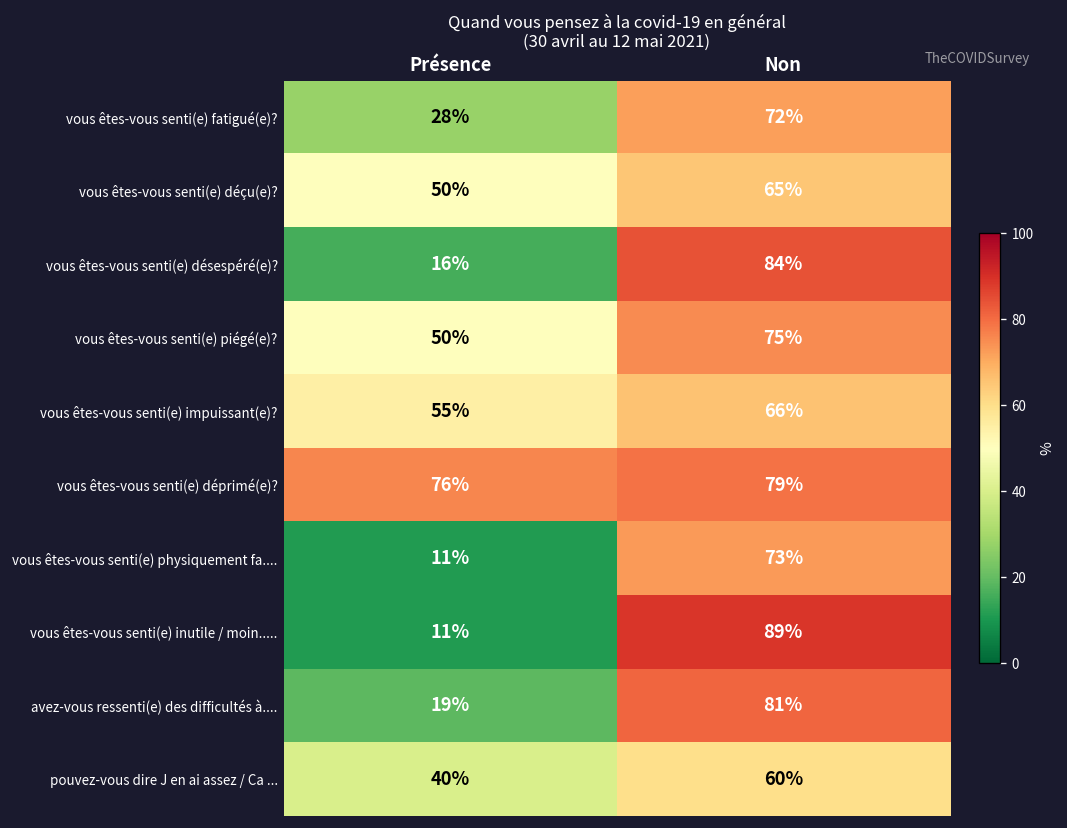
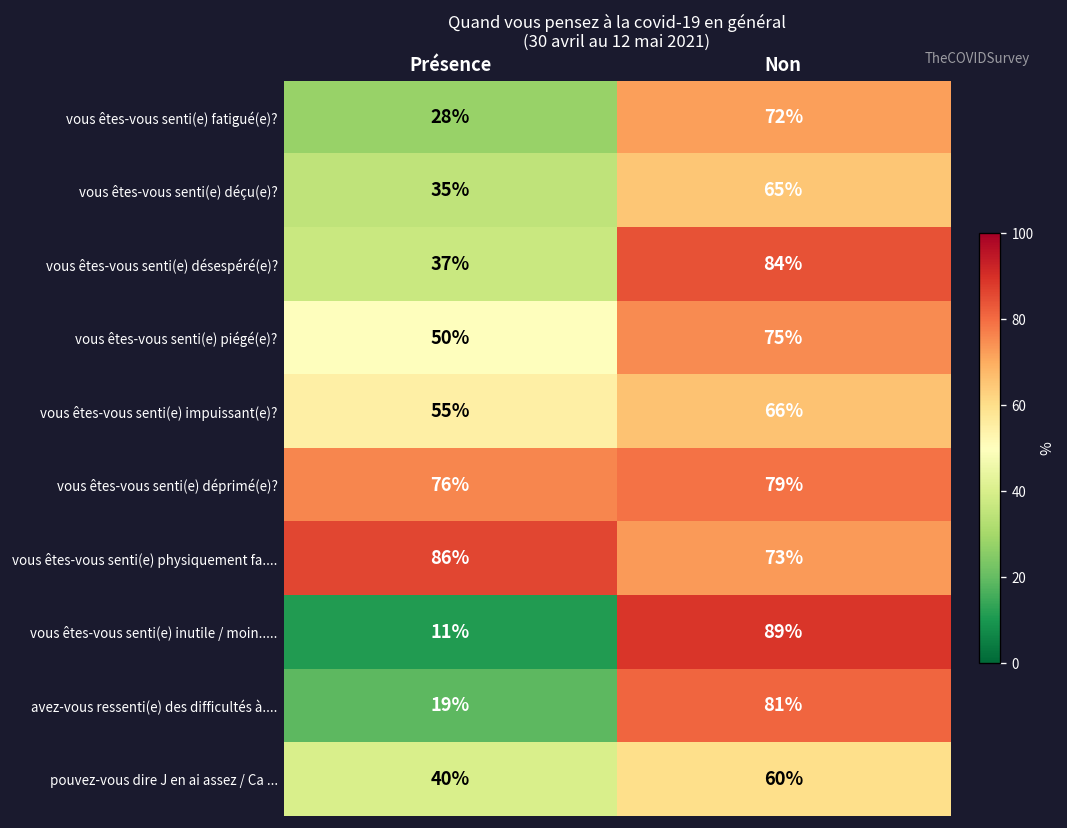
vous êtes-vous senti(e) déçu(e)?, Présence: 50% -> 35%
vous êtes-vous senti(e) désespéré(e)?, Présence: 16% -> 37%
vous êtes-vous senti(e) physiquement fa...., Présence: 11% -> 86%
